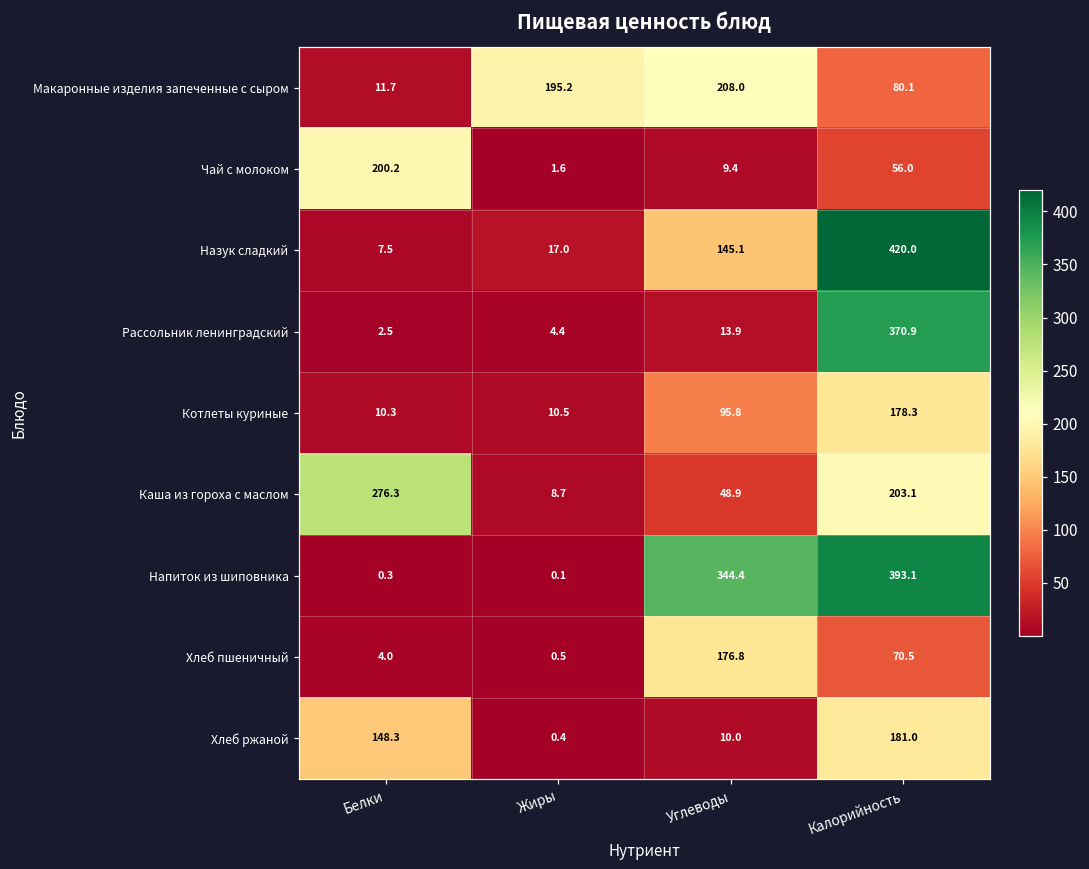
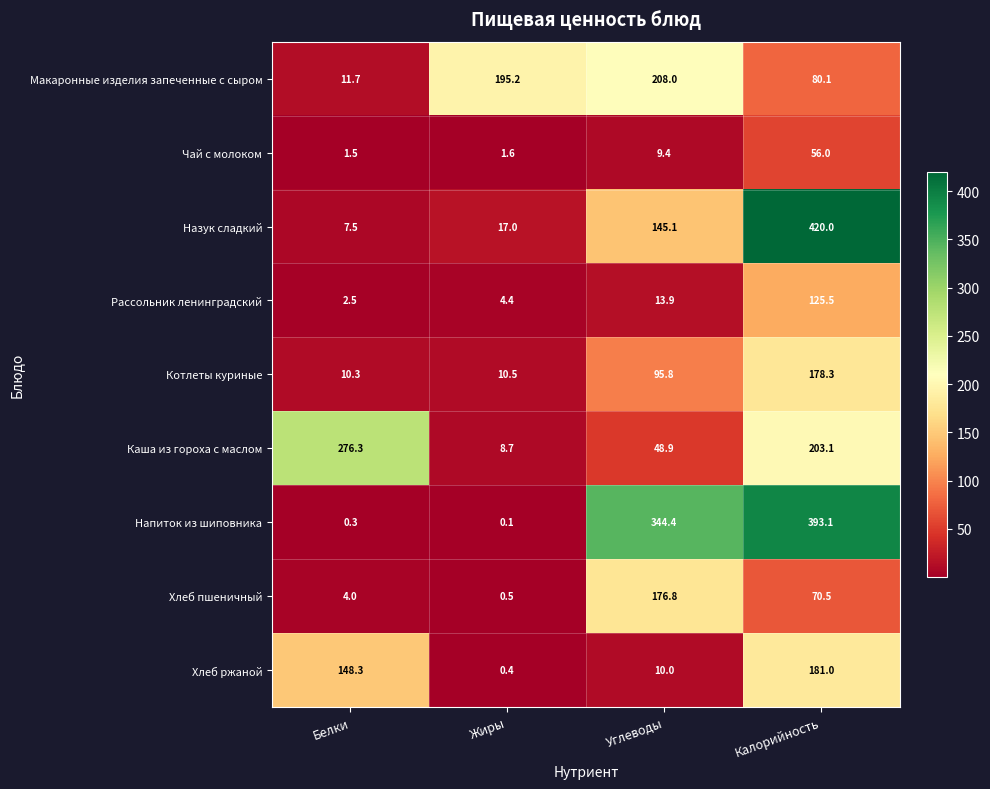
Чай с молоком, Белки: 200.2 -> 1.5
Рассольник ленинградский, Калорийность: 370.9 -> 125.5
